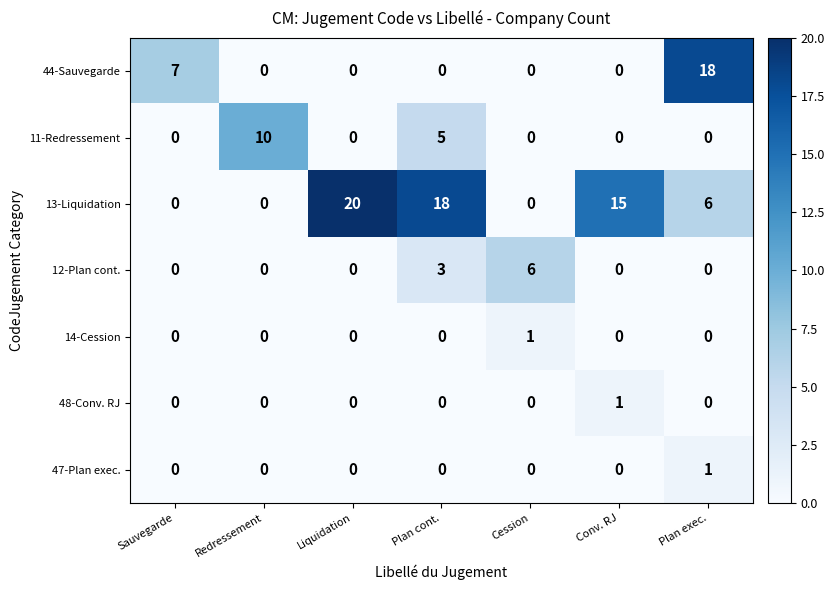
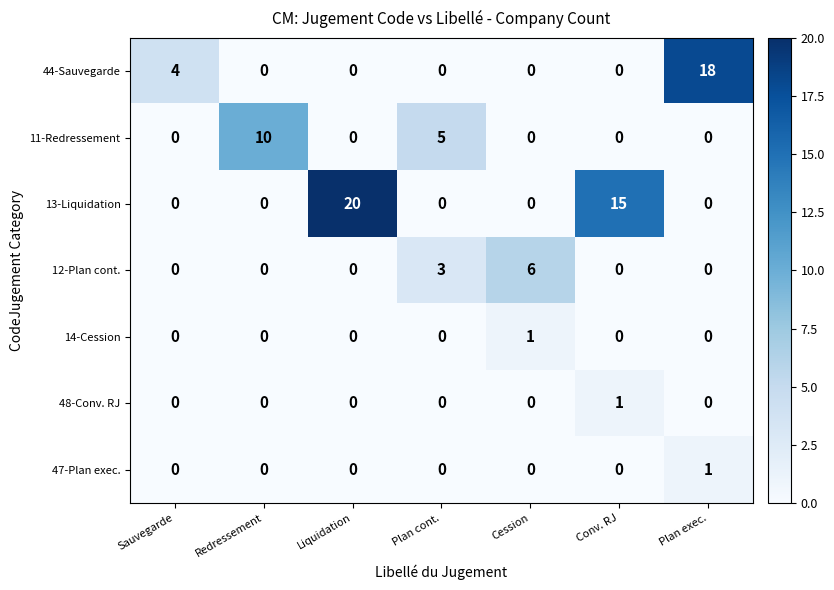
44-Sauvegarde, Sauvegarde: 7 -> 4
13-Liquidation, Plan cont.: 18 -> 0
13-Liquidation, Plan exec.: 6 -> 0
